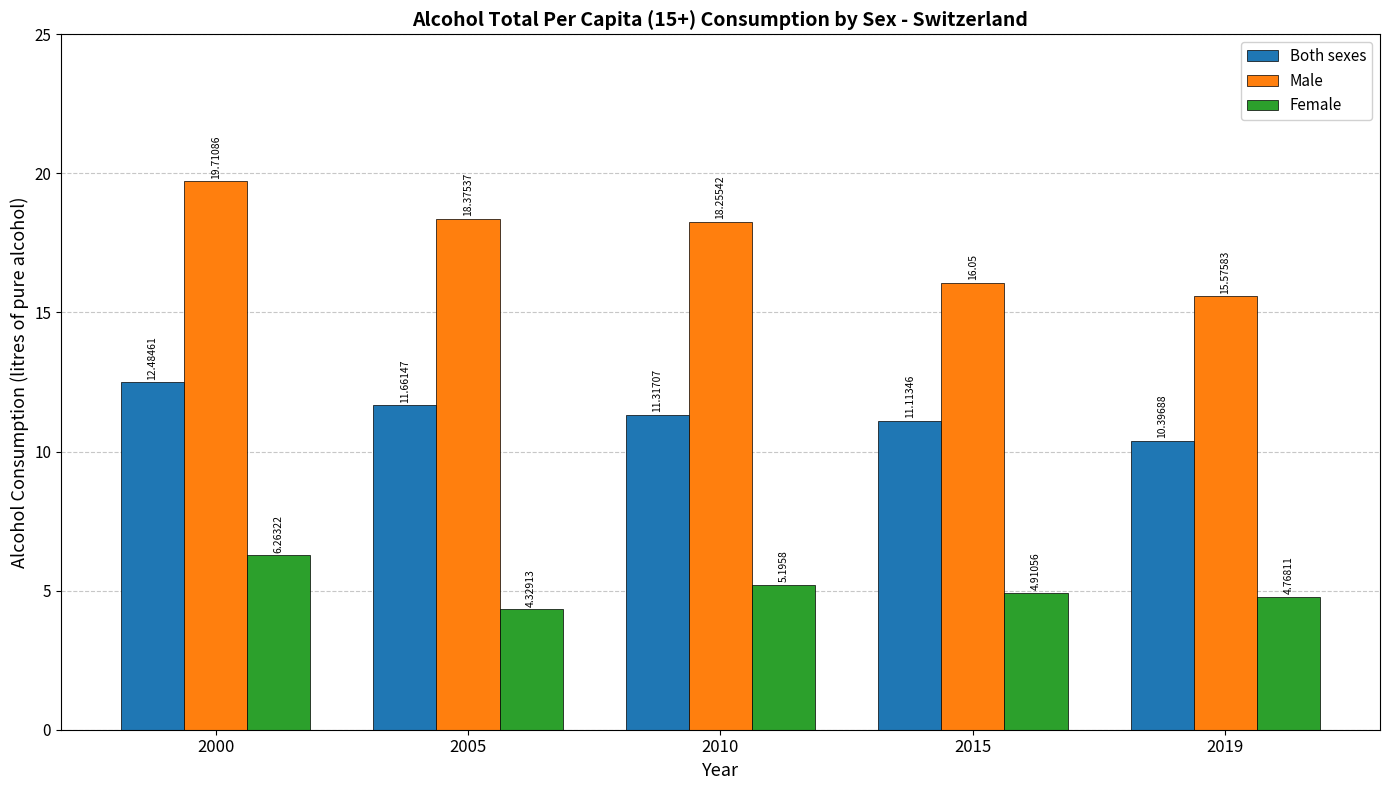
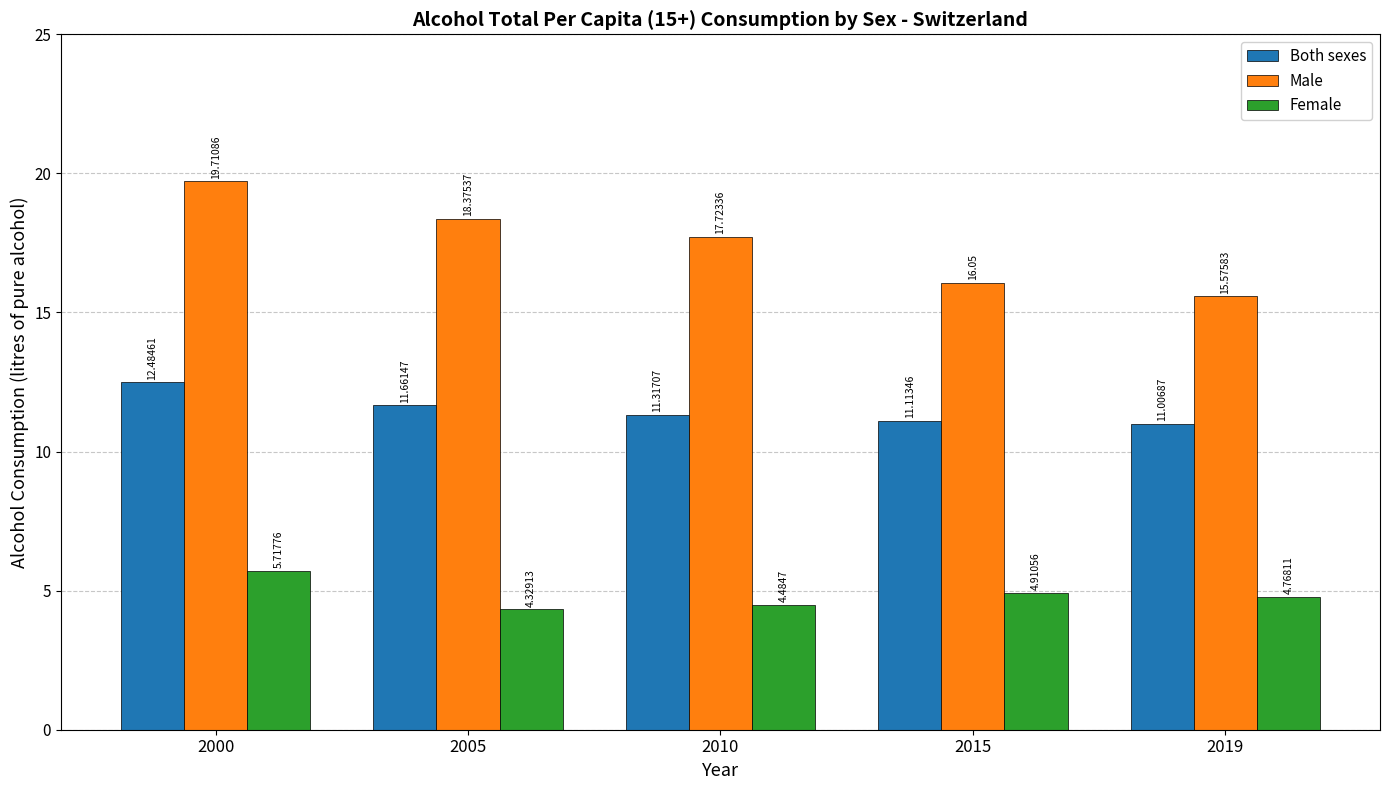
Female, 2000: 6.26322 -> 5.71776
Male, 2010: 18.25542 -> 17.72336
Female, 2010: 5.1958 -> 4.4847
Both sexes, 2019: 10.39688 -> 11.00687
